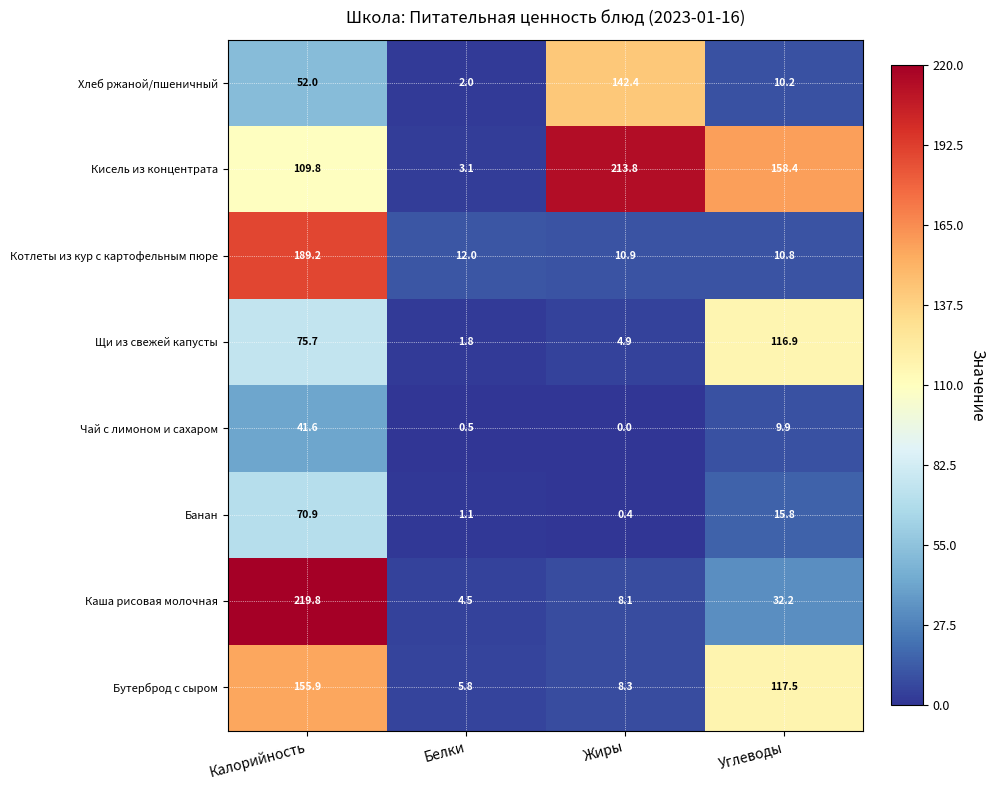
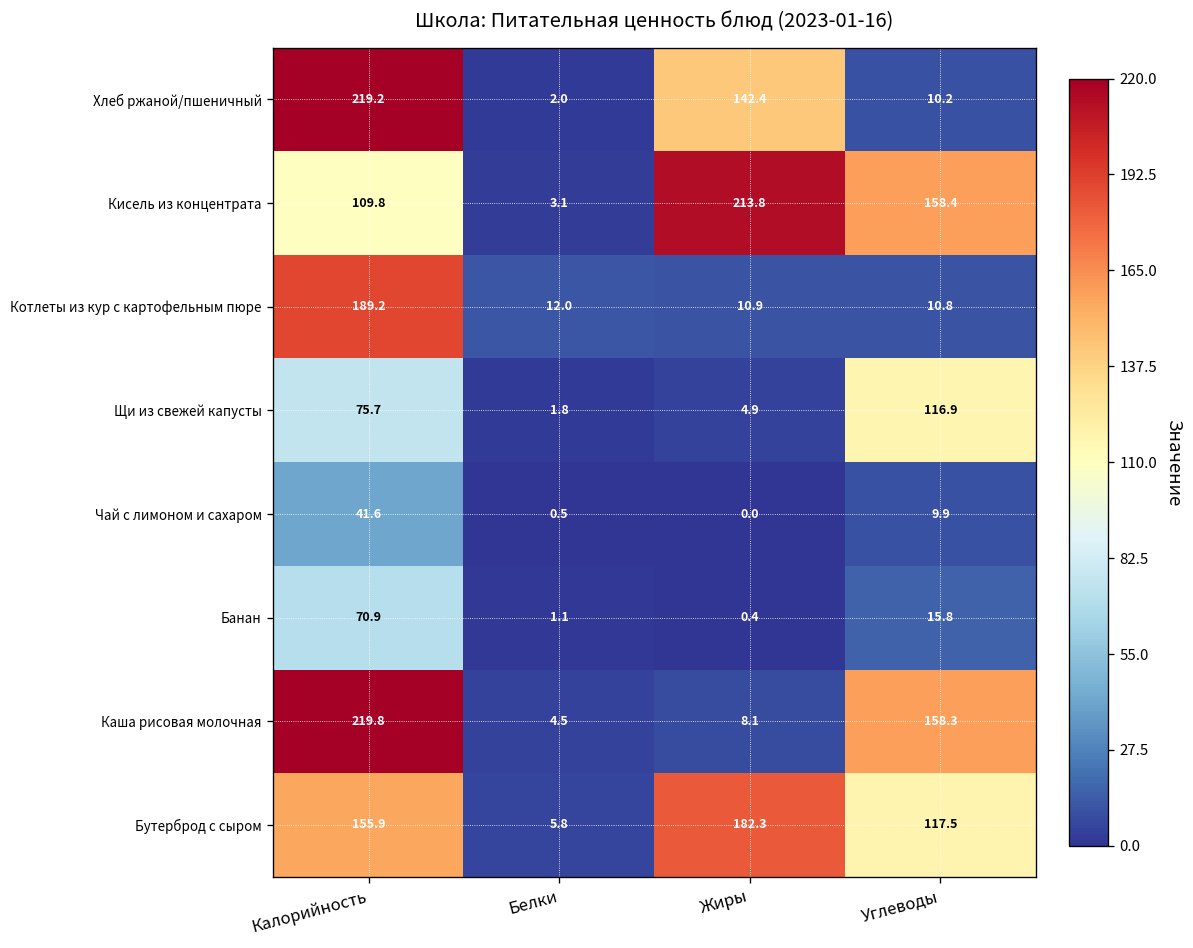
Хлеб ржаной/пшеничный, Калорийность: 52.0 -> 219.2
Каша рисовая молочная, Углеводы: 32.2 -> 158.3
Бутерброд с сыром, Жиры: 8.3 -> 182.3
